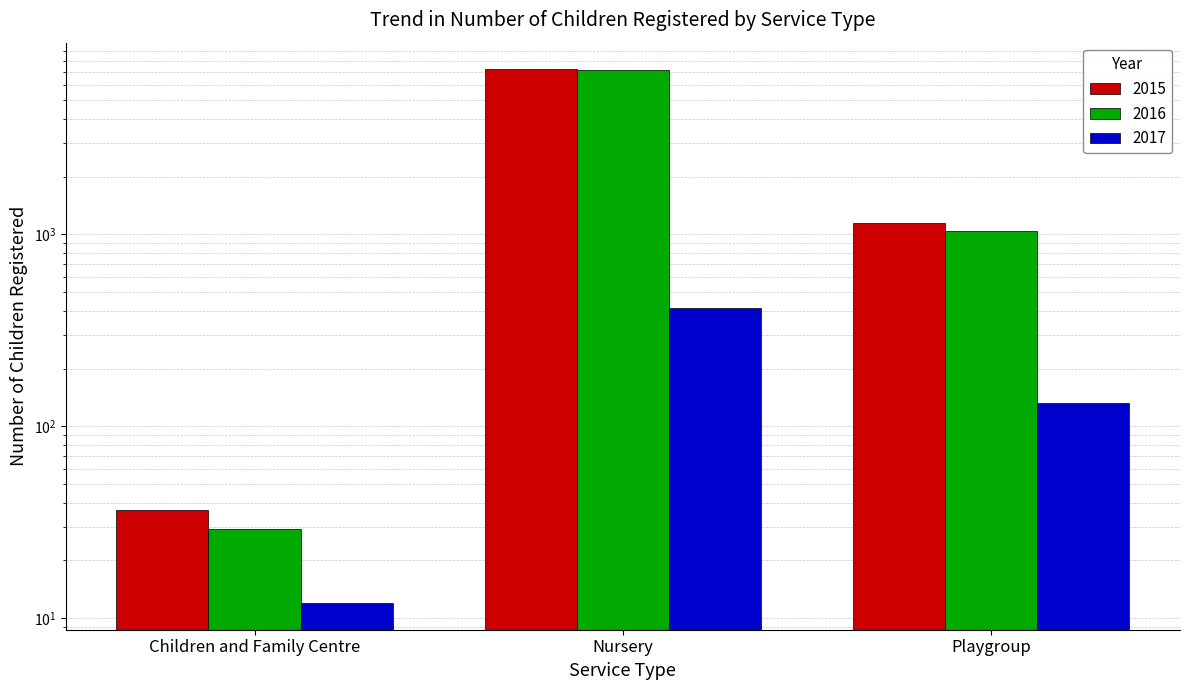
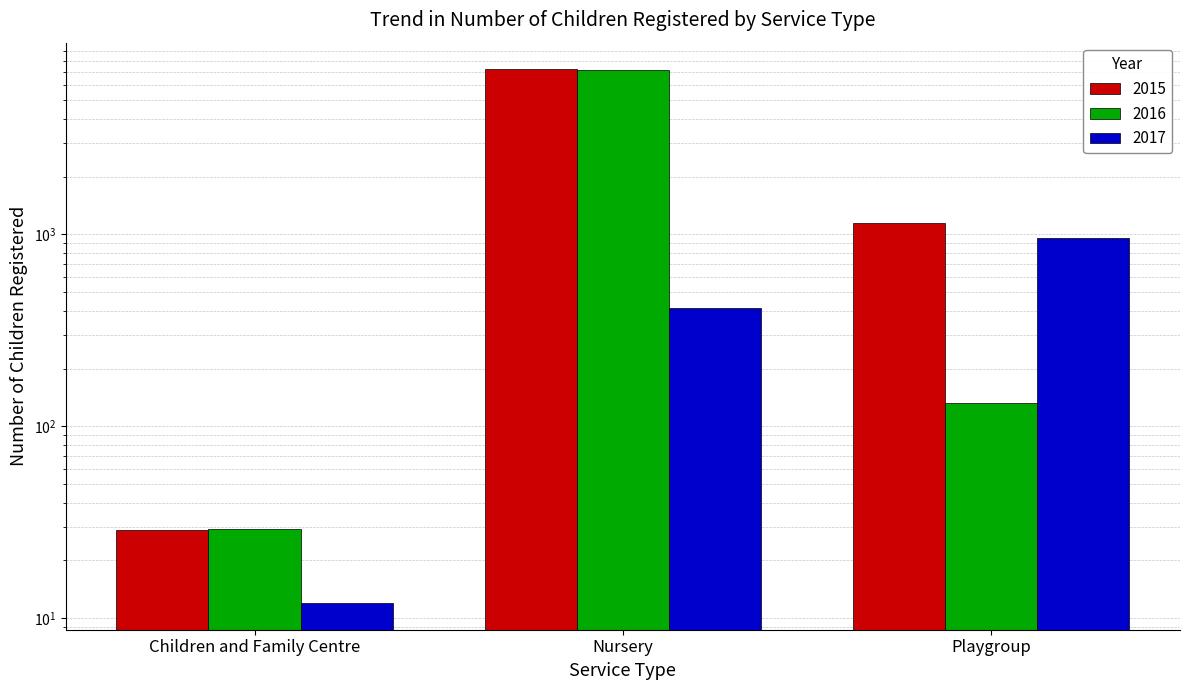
2015, Children and Family Centre: 36 -> 29
2016, Playgroup: 1000 -> 130
2017, Playgroup: 130 -> 1000
